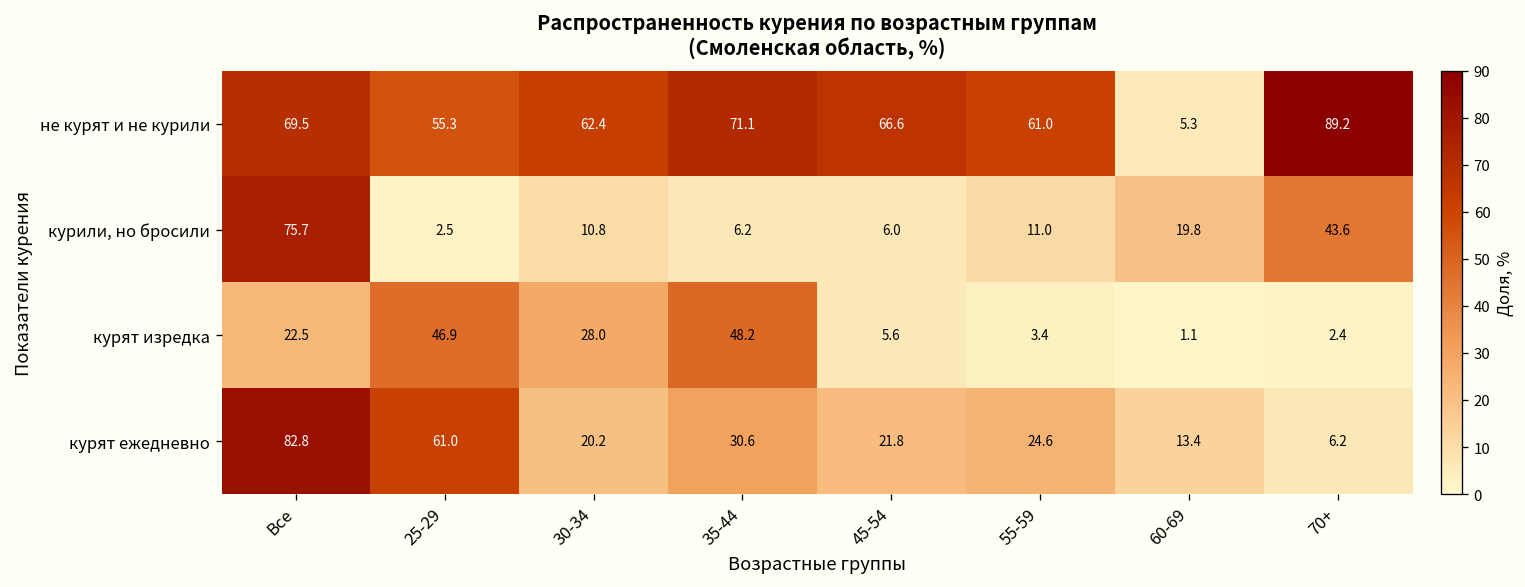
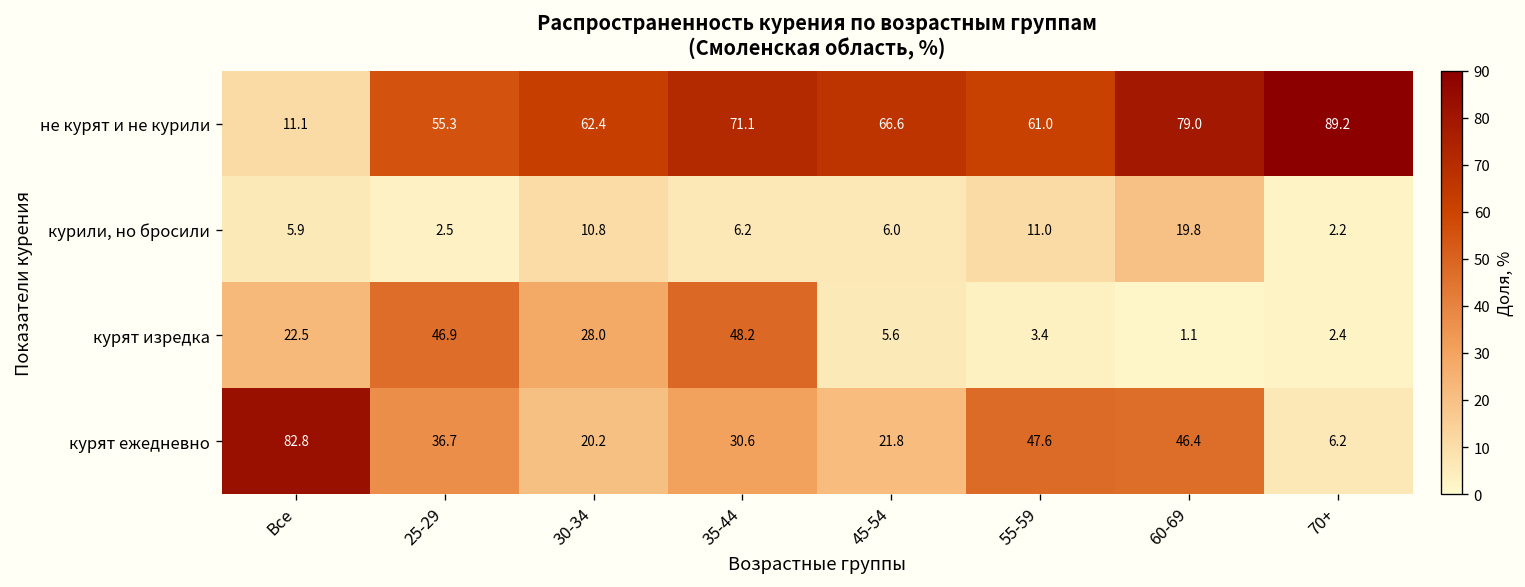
не курят и не курили, Все: 69.5 -> 11.1
не курят и не курили, 60-69: 5.3 -> 79.0
курили, но бросили, Все: 75.7 -> 5.9
курили, но бросили, 70+: 43.6 -> 2.2
курят ежедневно, 25-29: 61.0 -> 36.7
курят ежедневно, 55-59: 24.6 -> 47.6
курят ежедневно, 60-69: 13.4 -> 46.4
